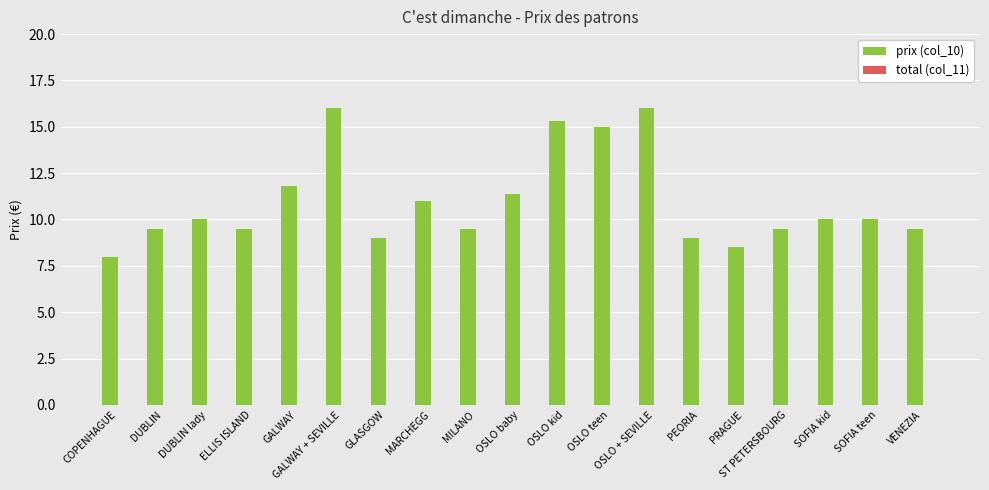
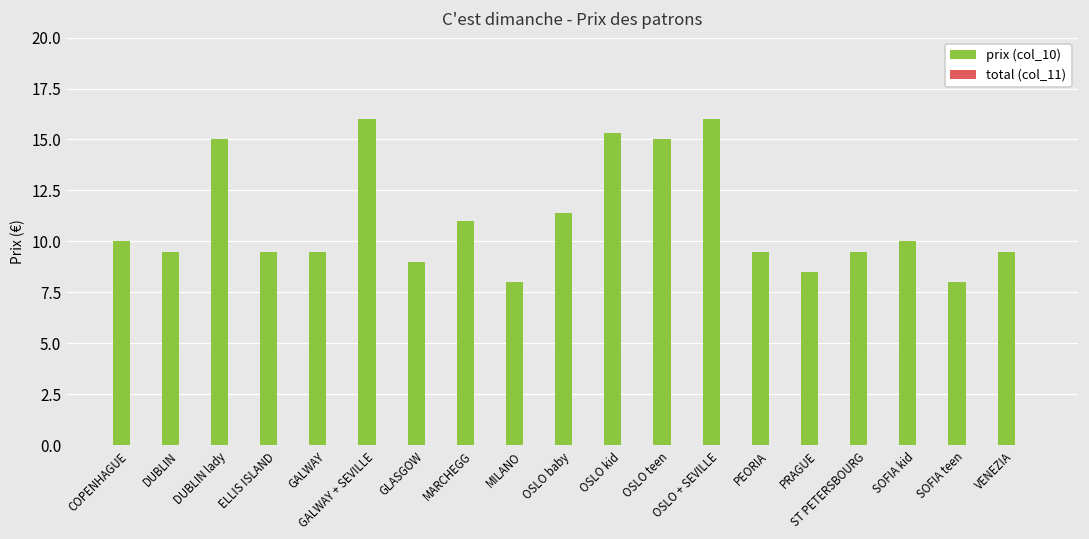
prix (col_10), COPENHAGUE: 8 -> 10
prix (col_10), DUBLIN lady: 10 -> 15
prix (col_10), GALWAY: 11.8 -> 9.5
prix (col_10), MILANO: 9.5 -> 8.0
prix (col_10), PEORIA: 9.0 -> 9.5
prix (col_10), SOFIA teen: 10 -> 8
